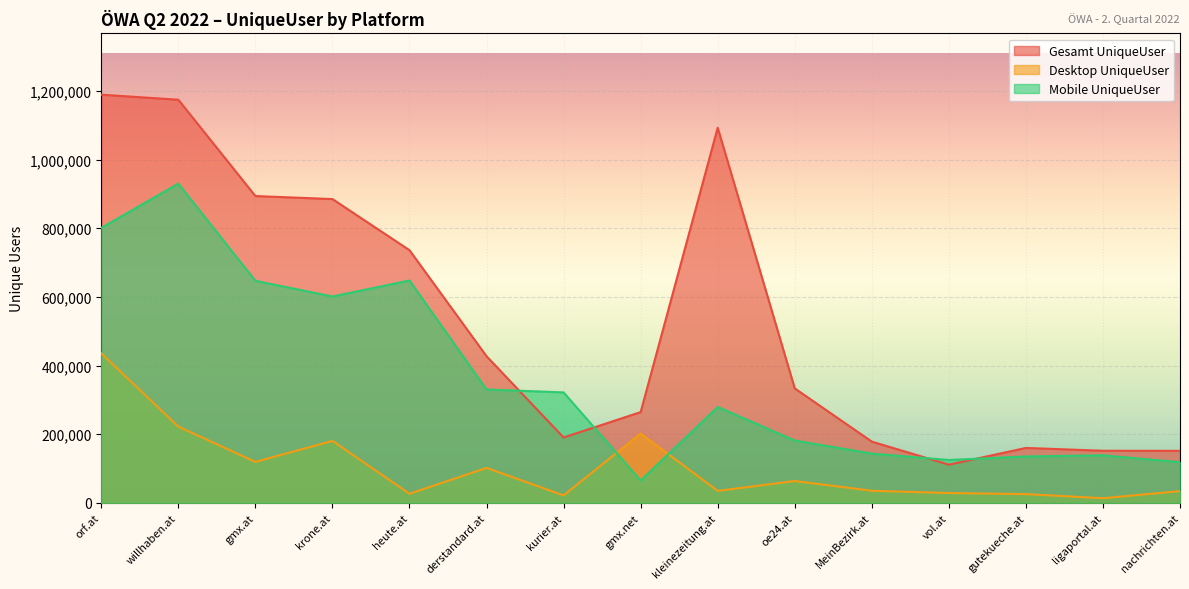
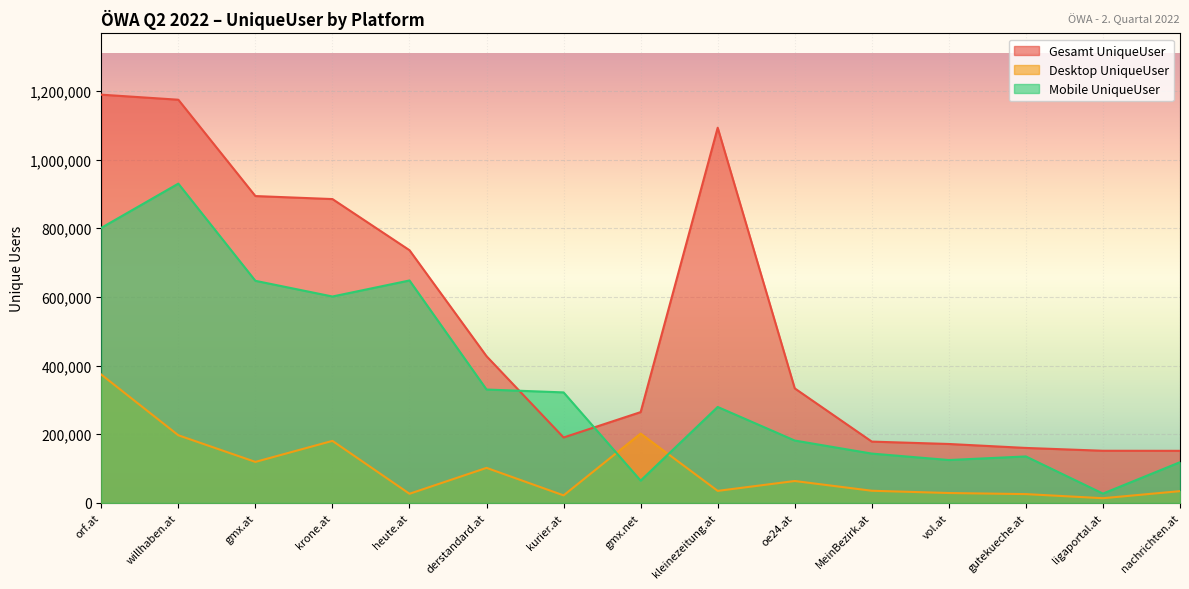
Desktop UniqueUser, orf.at: 440,000 -> 370,000
Desktop UniqueUser, willhaben.at: 220,000 -> 200,000
Gesamt UniqueUser, vol.at: 110,000 -> 170,000
Mobile UniqueUser, ligaportal.at: 140,000 -> 30,000
